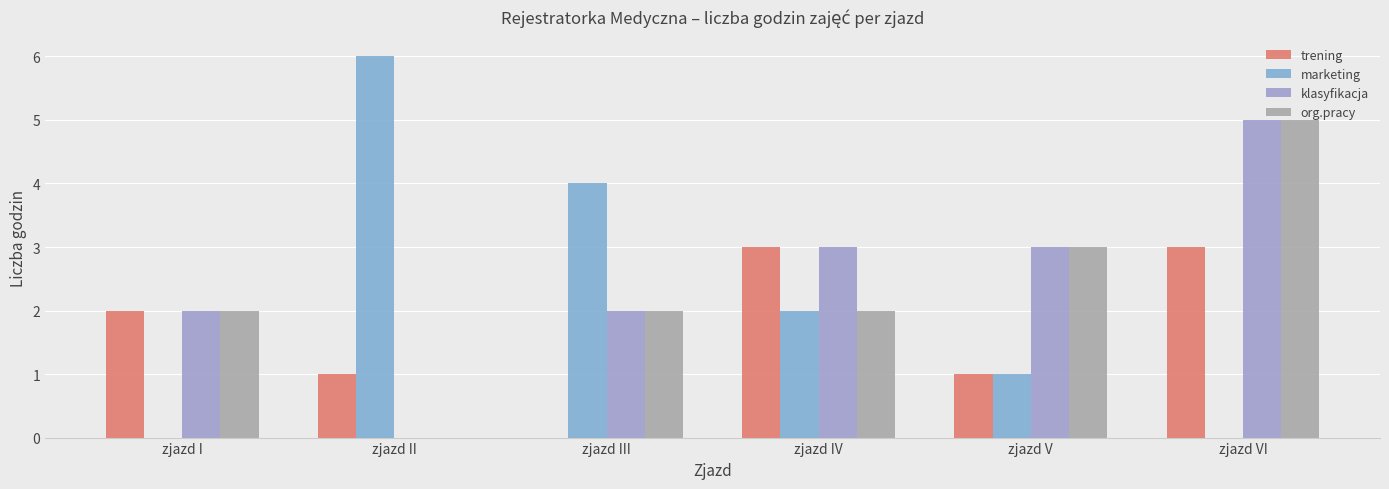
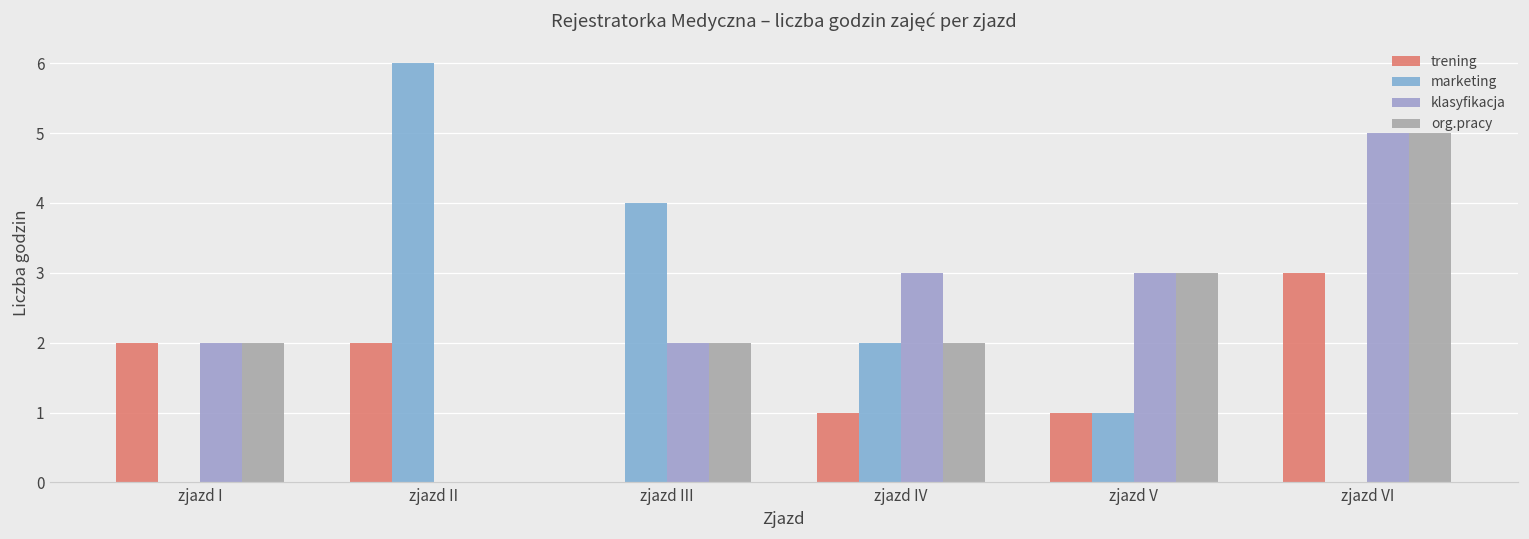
trening, zjazd II: 1 -> 2
trening, zjazd IV: 3 -> 1
